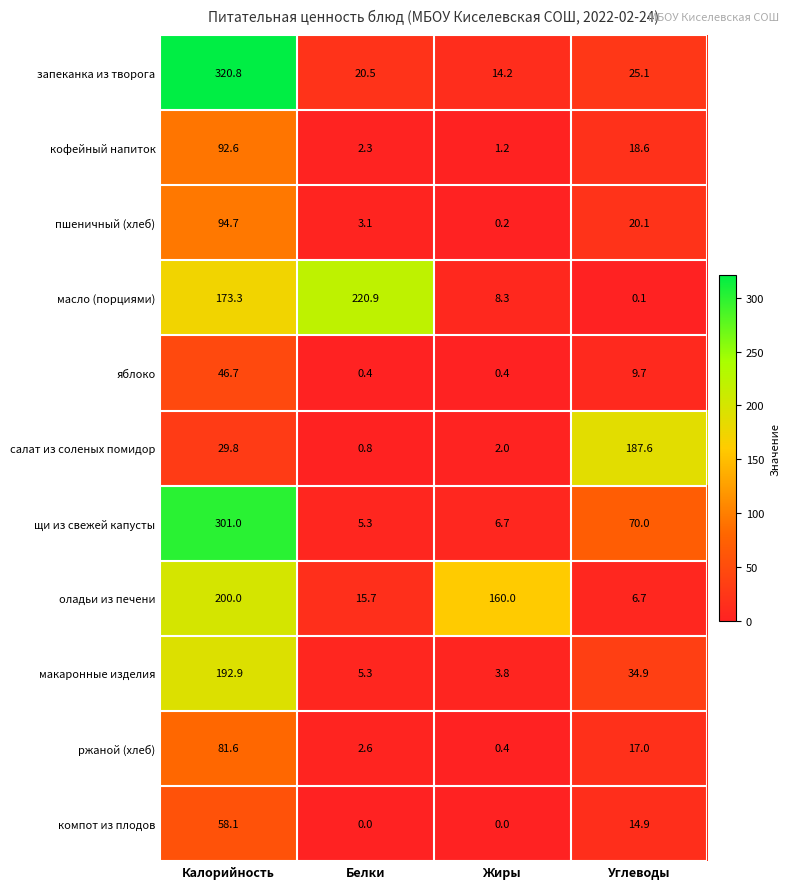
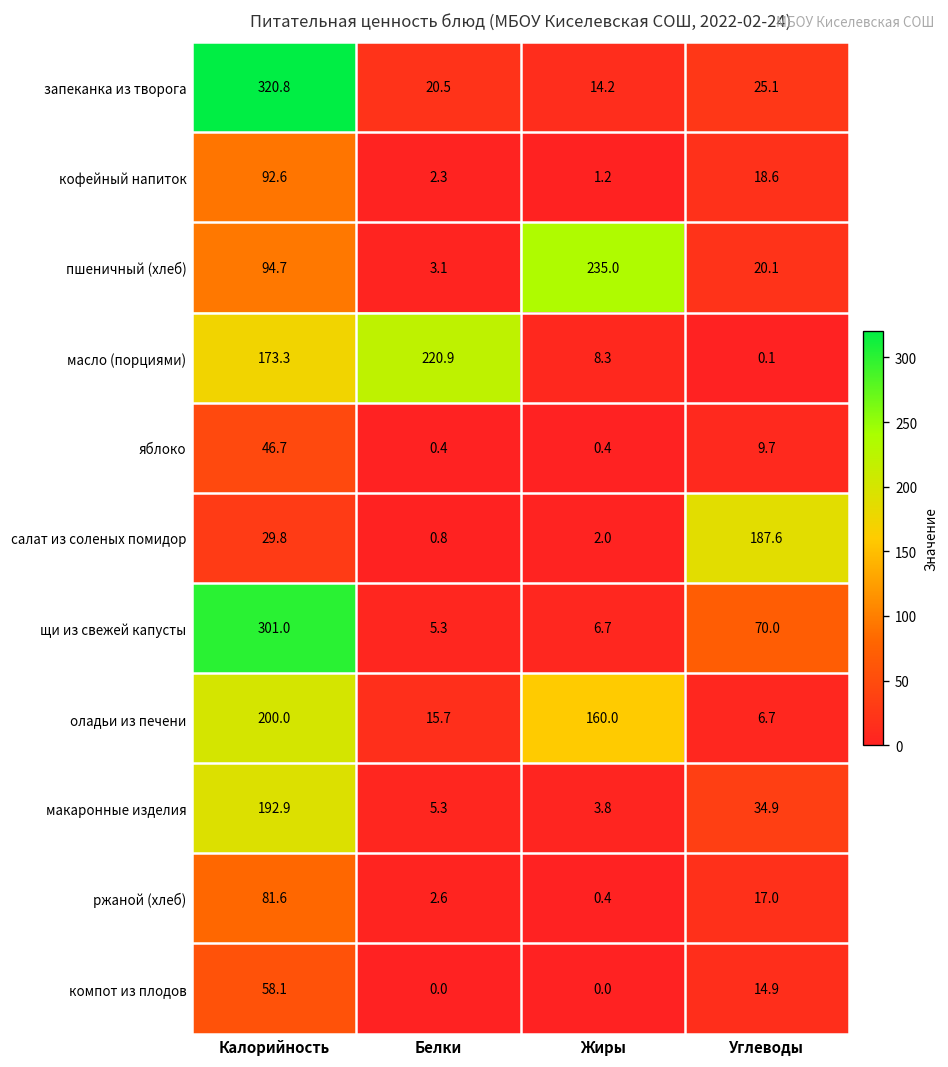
пшеничный (хлеб), Жиры: 0.2 -> 235.0
